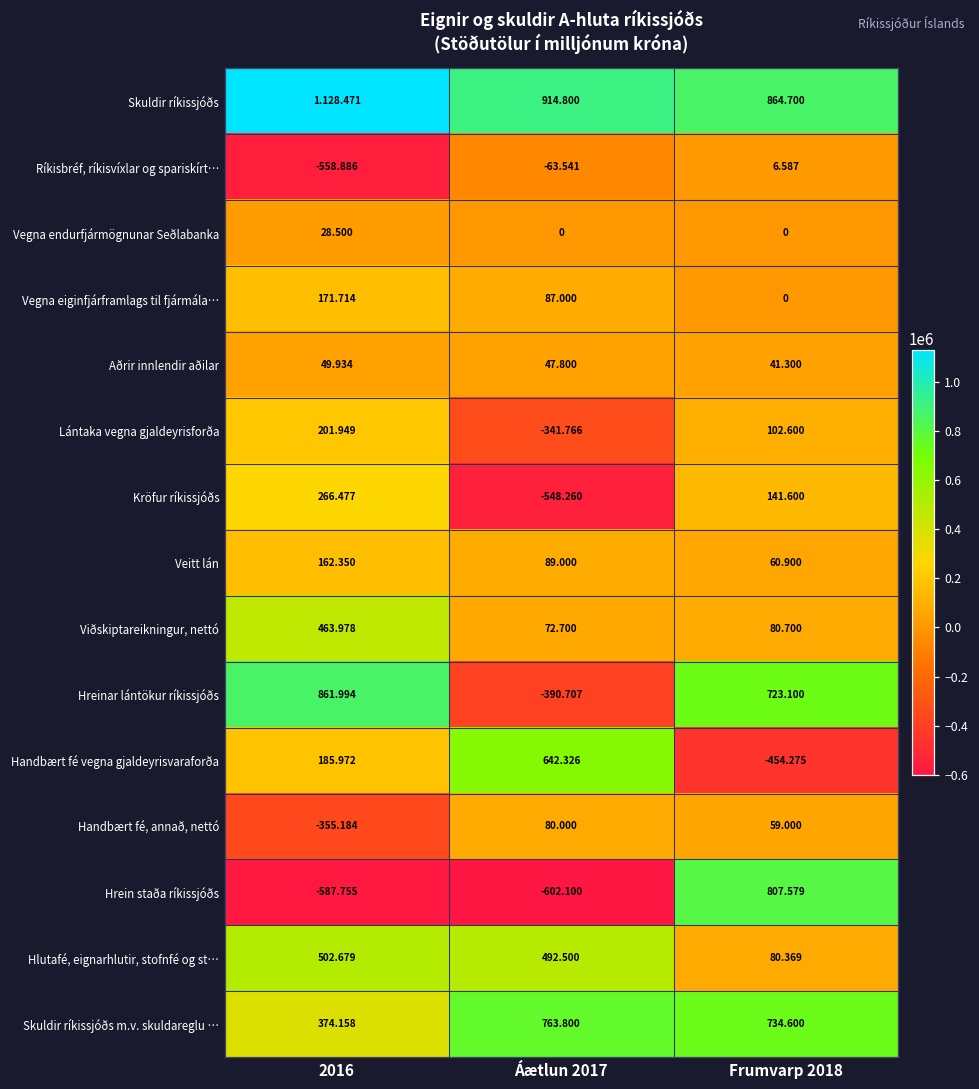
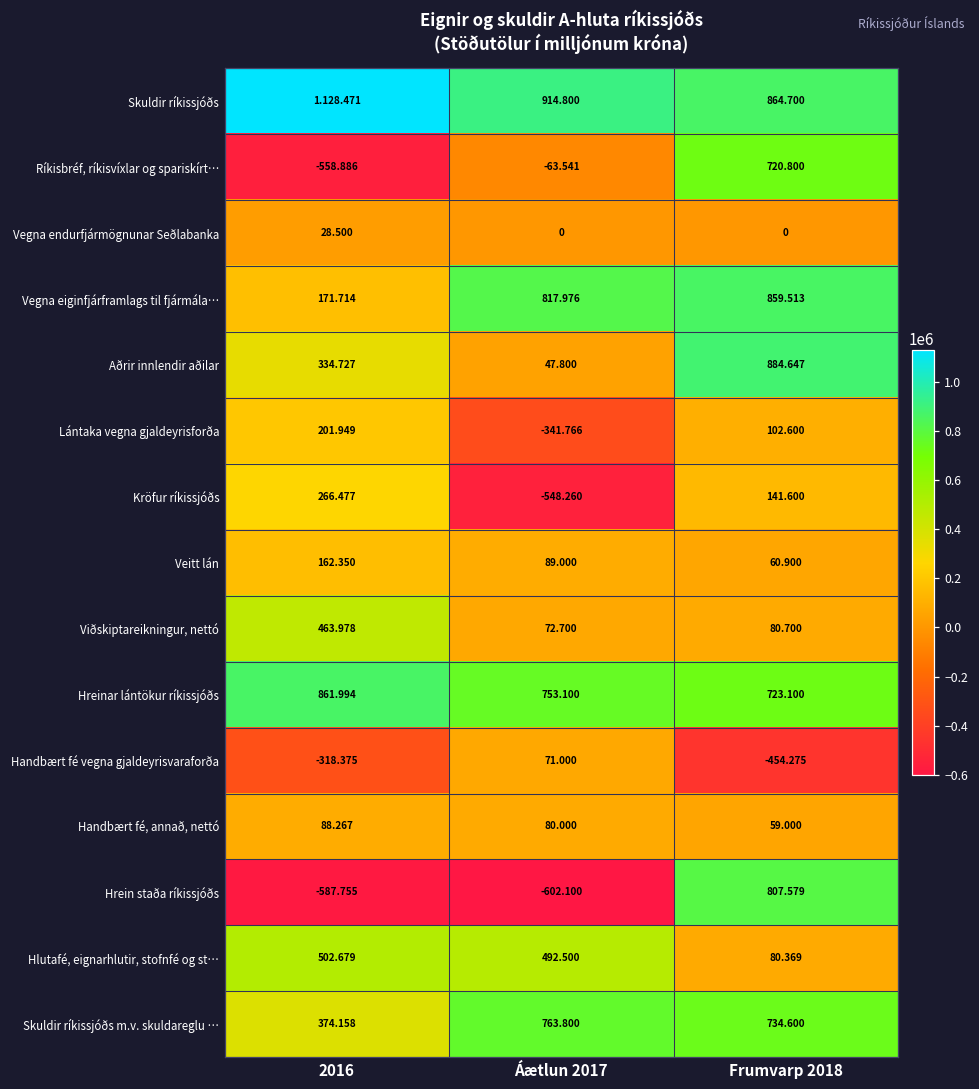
Ríkisbréf, ríkisvíxlar og spariskírt…, Frumvarp 2018: 6.587 -> 720.800
Vegna eiginfjárframlags til fjármála…, Áætlun 2017: 87.000 -> 817.976
Vegna eiginfjárframlags til fjármála…, Frumvarp 2018: 0 -> 859.513
Aðrir innlendir aðilar, 2016: 49.934 -> 334.727
Aðrir innlendir aðilar, Frumvarp 2018: 41.300 -> 884.647
Hreinar lántökur ríkissjóðs, Áætlun 2017: -390.707 -> 753.100
Handbært fé vegna gjaldeyrisvaraforða, 2016: 185.972 -> -318.375
Handbært fé vegna gjaldeyrisvaraforða, Áætlun 2017: 642.326 -> 71.000
Handbært fé, annað, nettó, 2016: -355.184 -> 88.267
